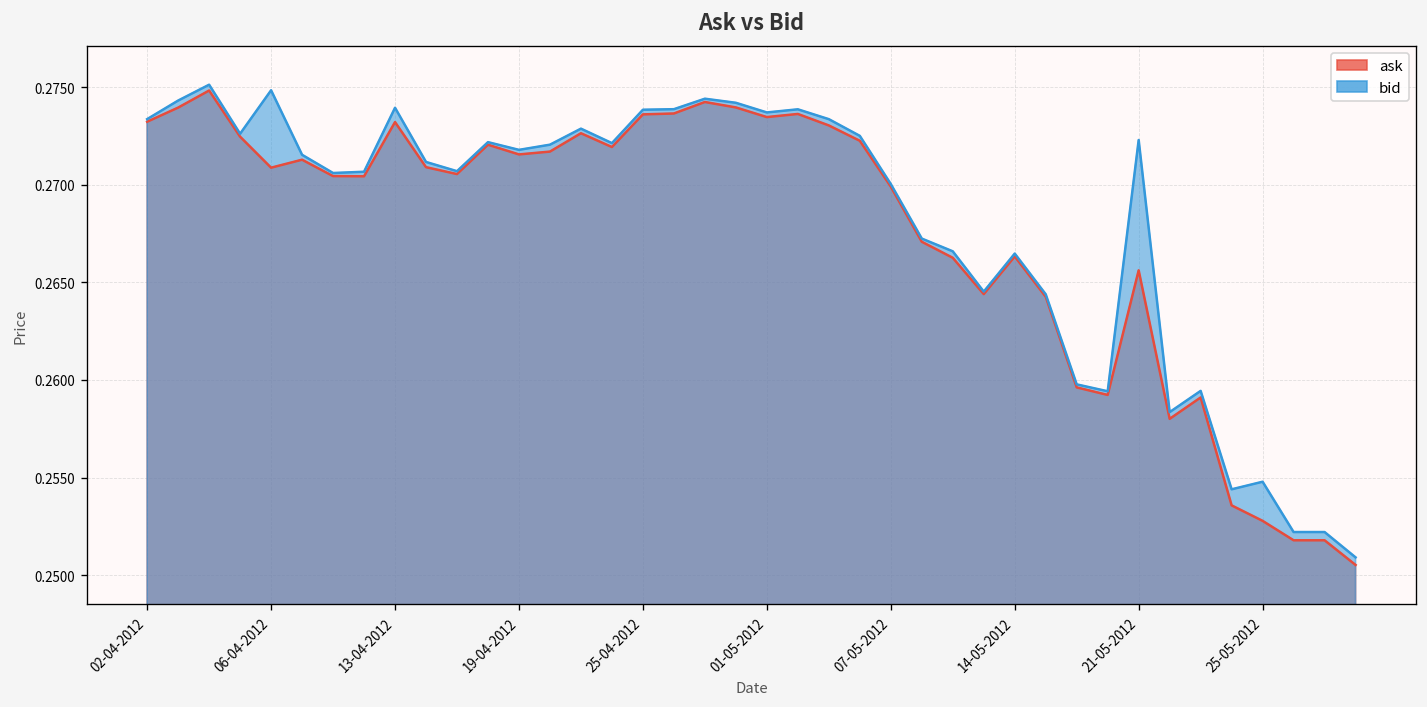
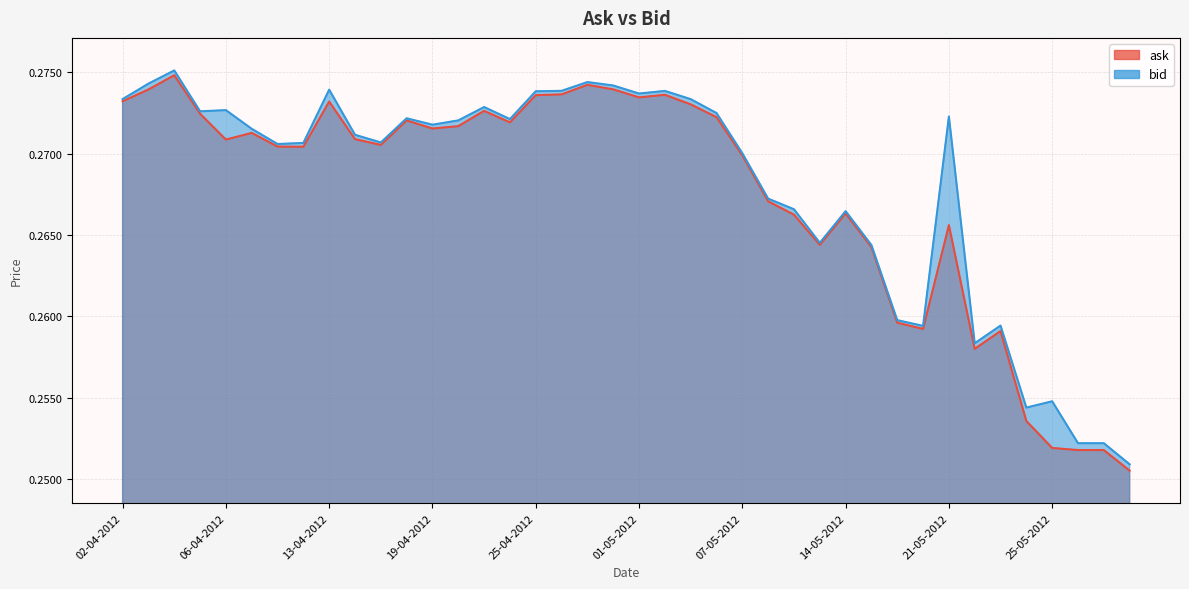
bid, 06-04-2012: 0.2748 -> 0.2727
ask, 25-05-2012: 0.2528 -> 0.2519
